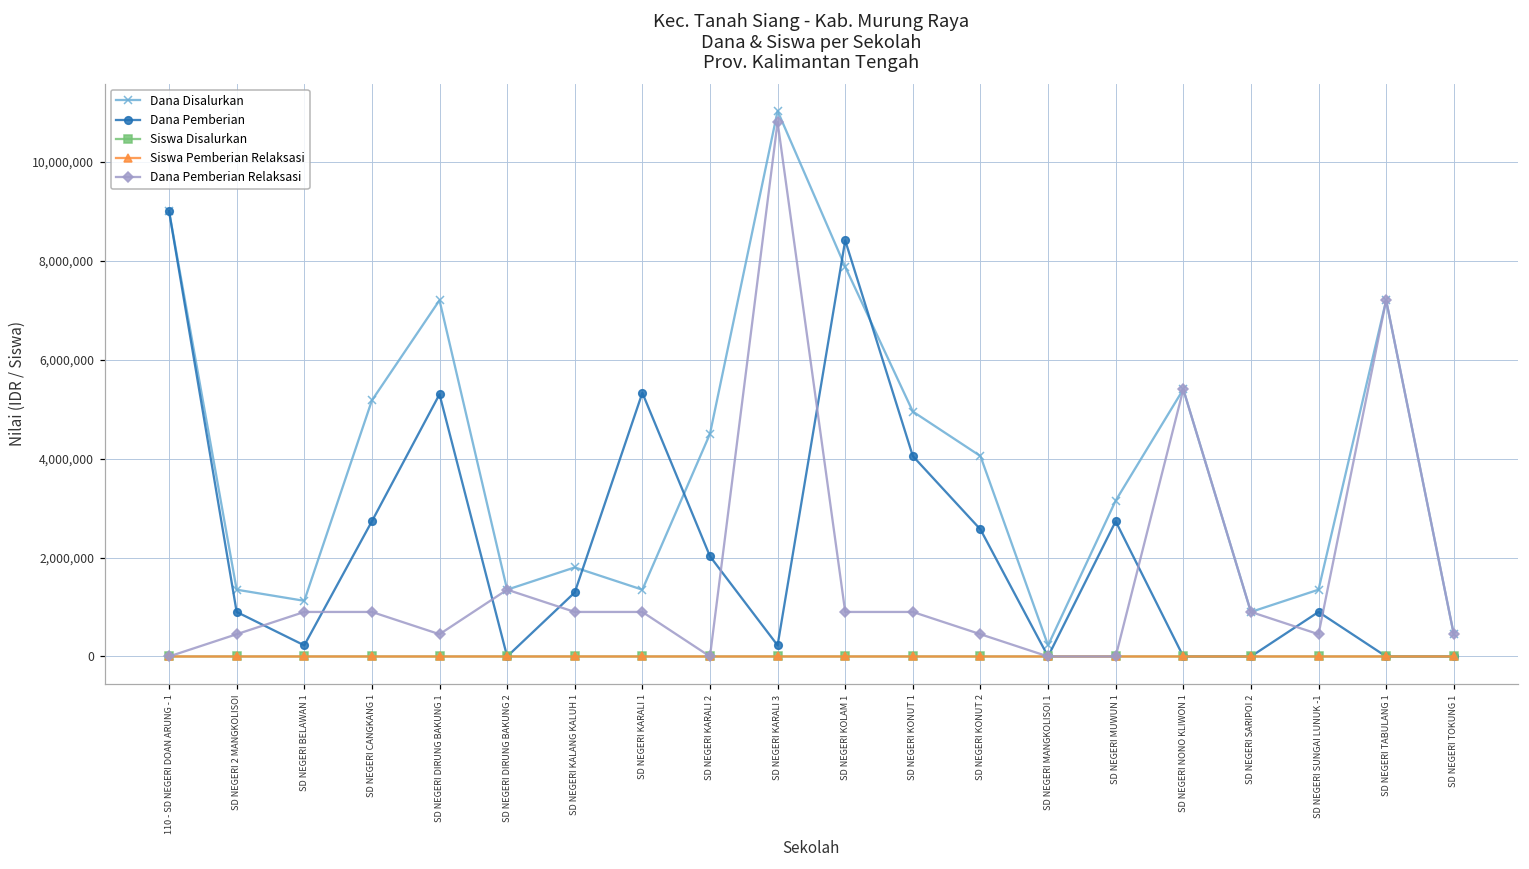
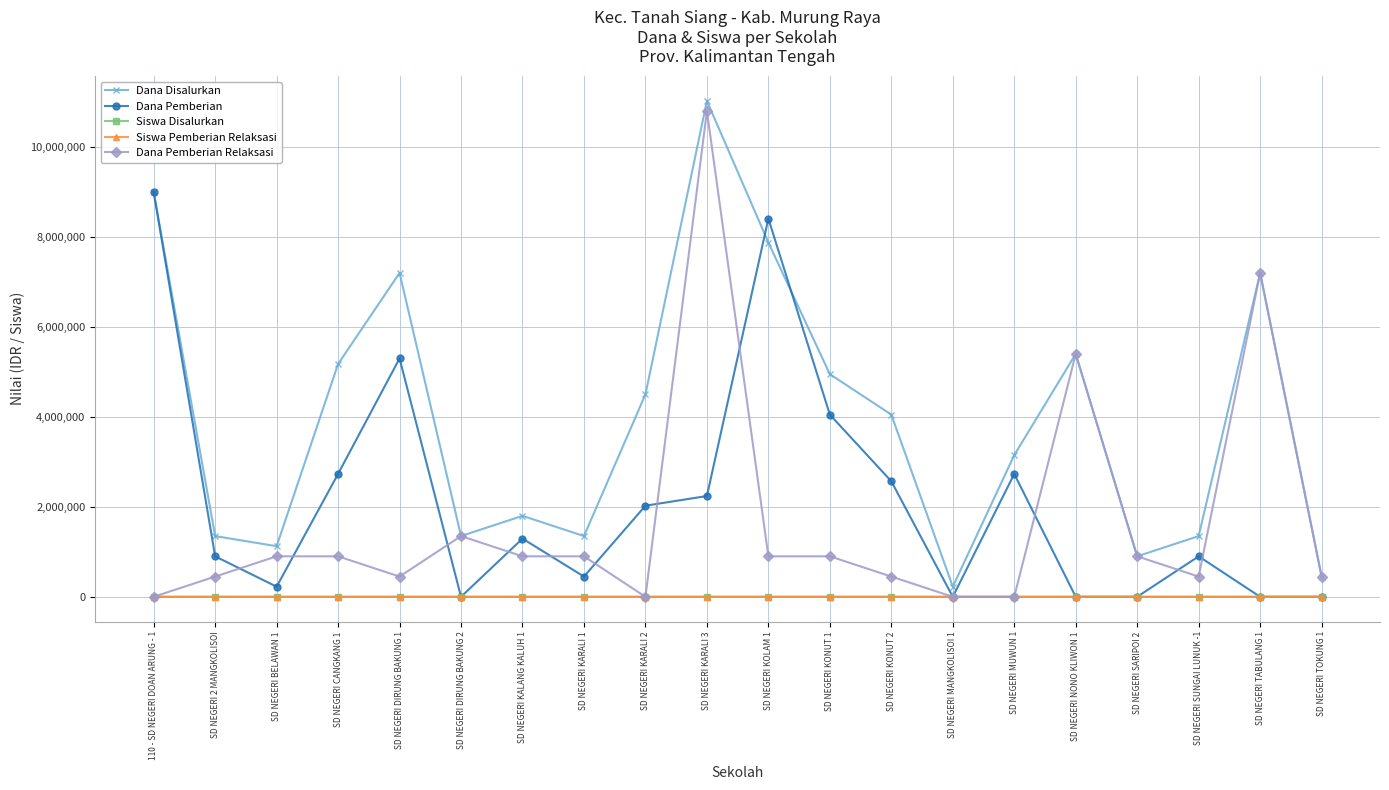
Dana Pemberian, SD NEGERI KARALI 1: 5,300,000 -> 500,000
Dana Pemberian, SD NEGERI KARALI 3: 200,000 -> 2,200,000
